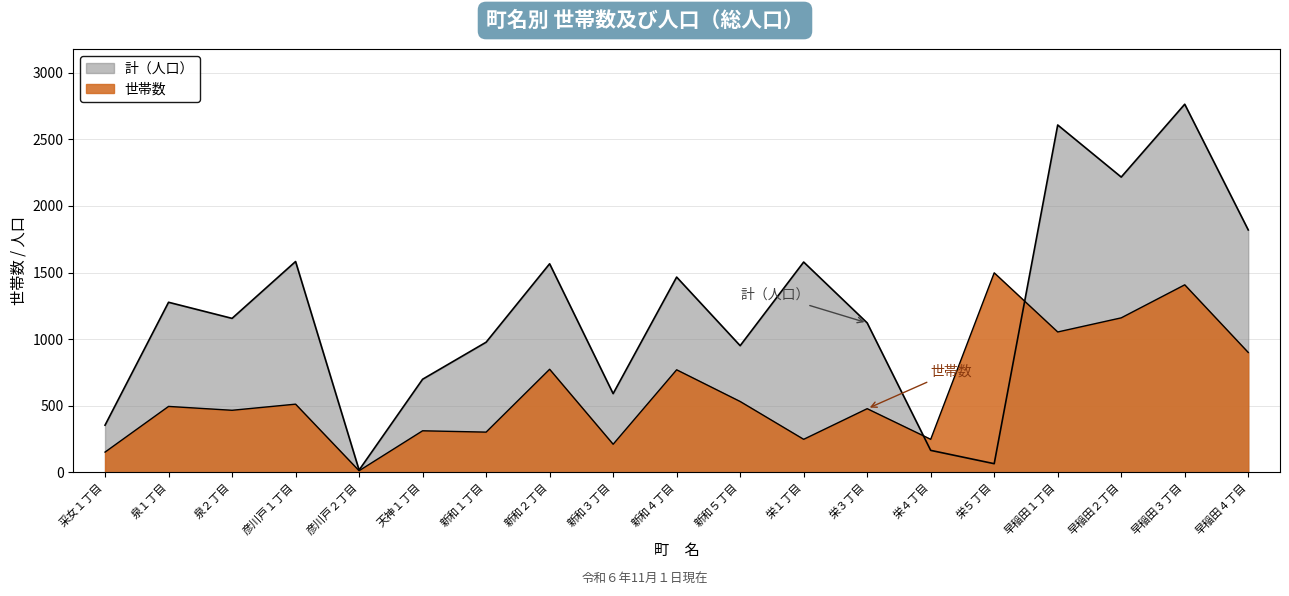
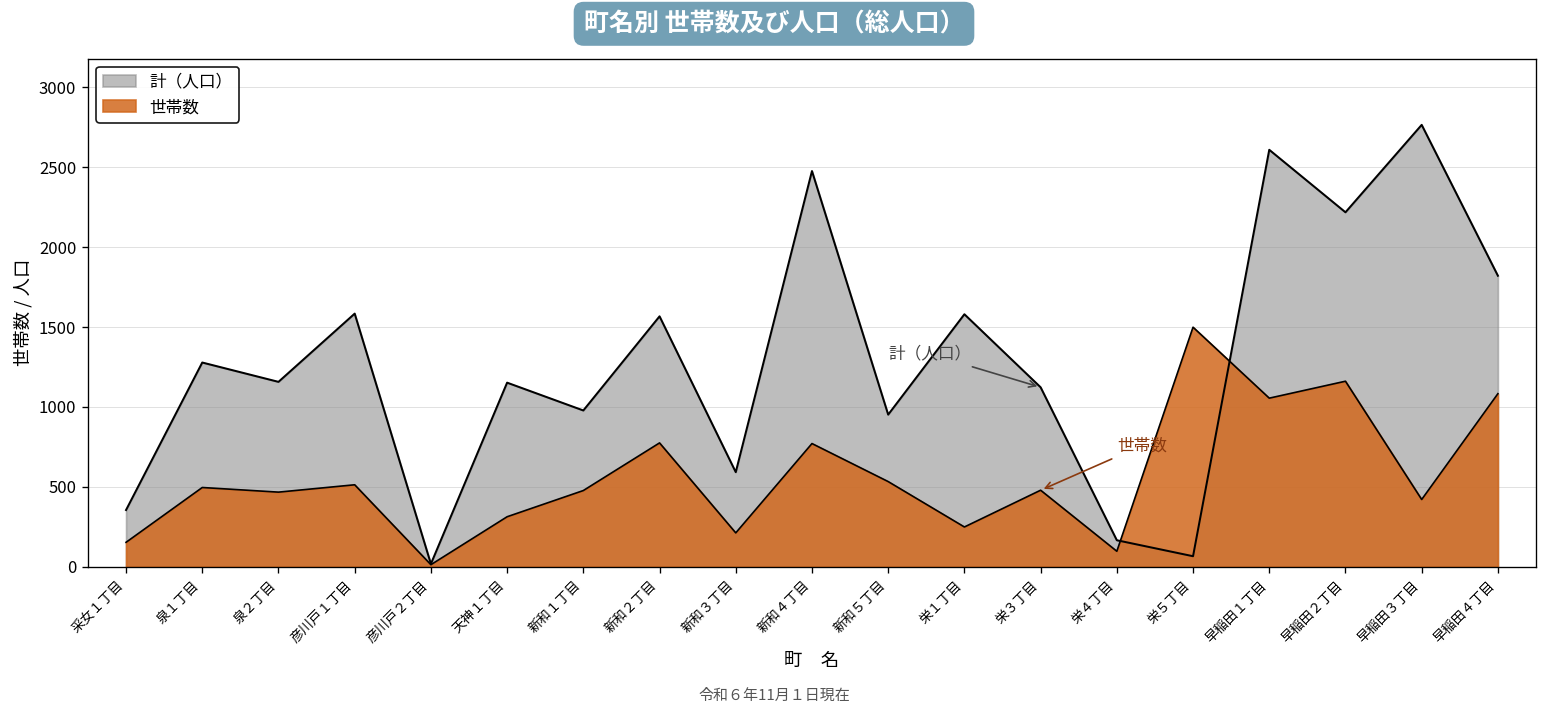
計（人口）, 天神１丁目: 700 -> 1150
世帯数, 新和１丁目: 300 -> 480
計（人口）, 新和４丁目: 1470 -> 2480
世帯数, 栄４丁目: 250 -> 100
世帯数, 早稲田３丁目: 1410 -> 420
世帯数, 早稲田４丁目: 900 -> 1080
